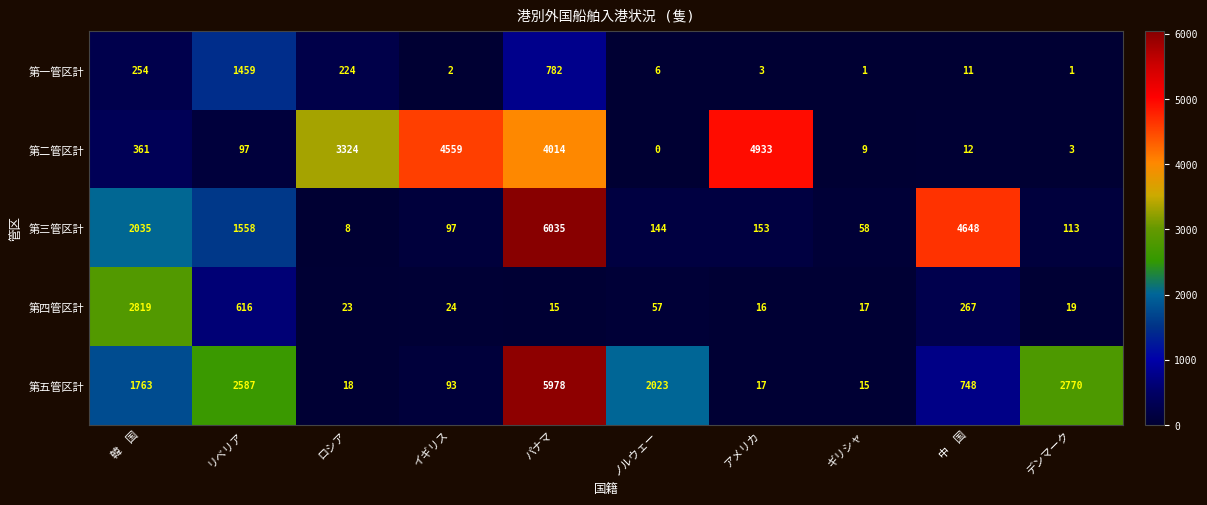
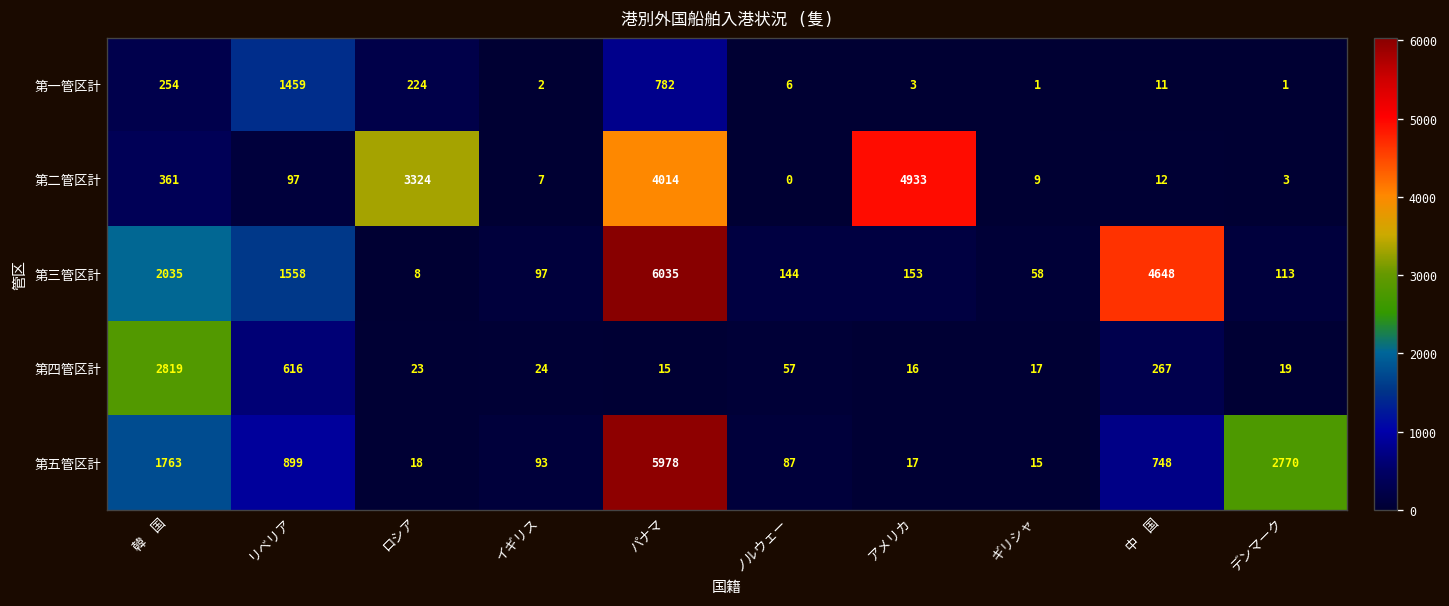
第二管区計, イギリス: 4559 -> 7
第五管区計, リベリア: 2587 -> 899
第五管区計, ノルウェー: 2023 -> 87
